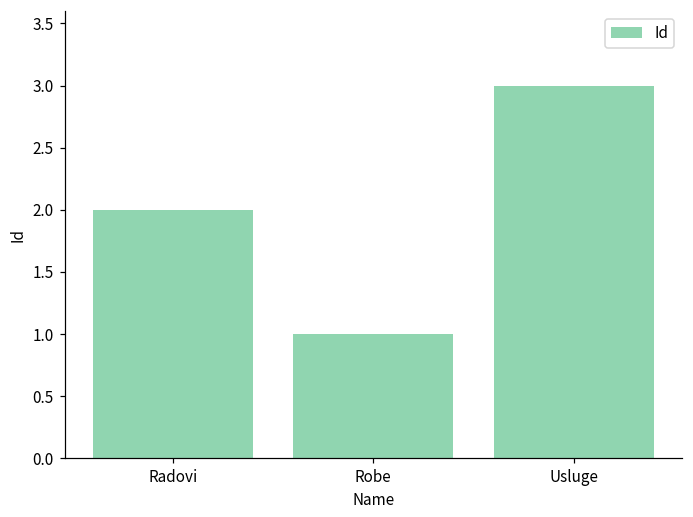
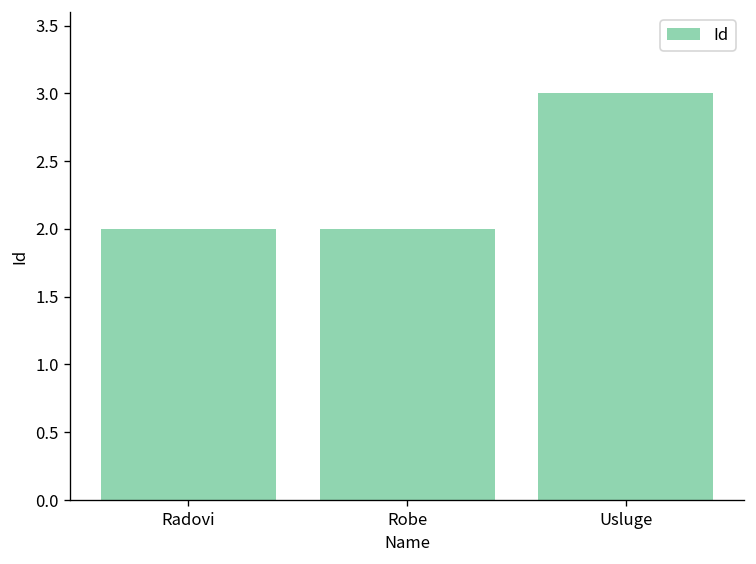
Robe: 1 -> 2
